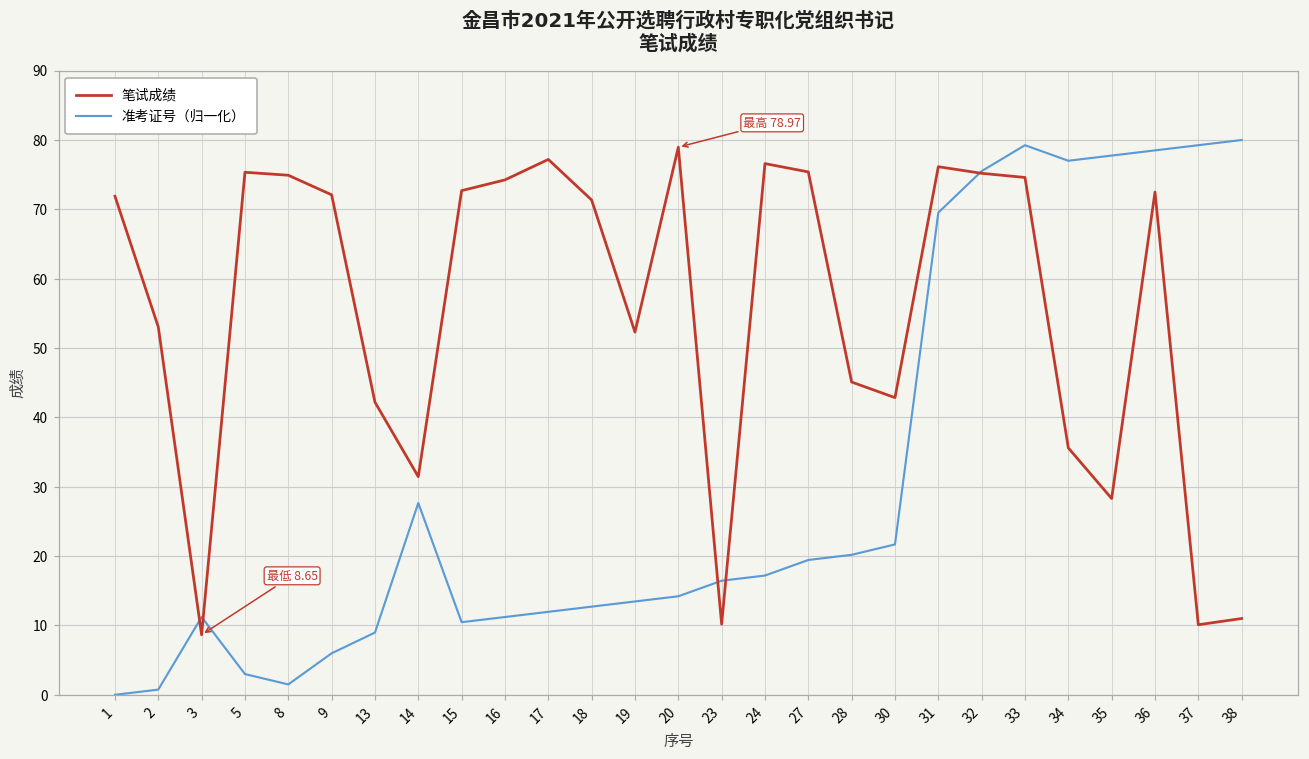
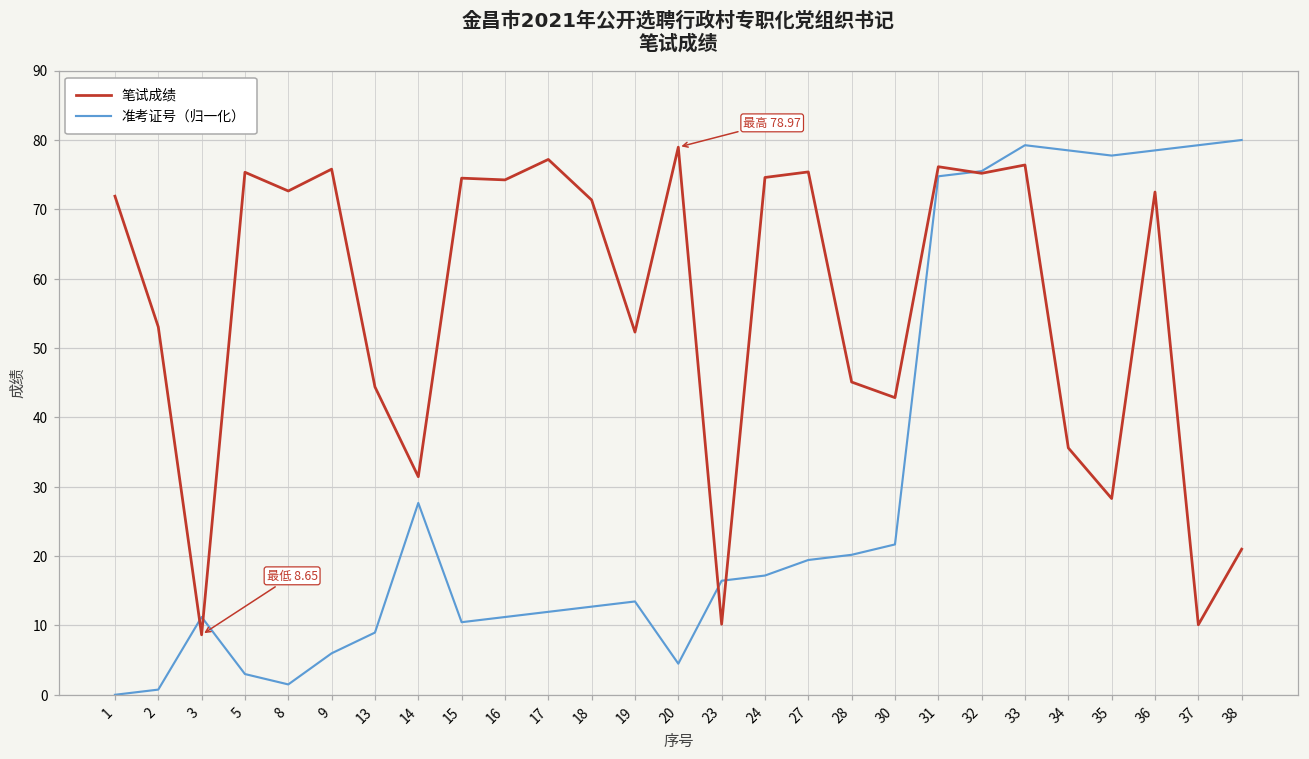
笔试成绩, 8: 75 -> 73
笔试成绩, 9: 72 -> 76
笔试成绩, 13: 42 -> 44
笔试成绩, 15: 73 -> 75
准考证号（归一化）, 20: 14 -> 4
笔试成绩, 24: 77 -> 75
准考证号（归一化）, 31: 70 -> 75
笔试成绩, 33: 75 -> 76
准考证号（归一化）, 34: 77 -> 79
笔试成绩, 38: 11 -> 21
